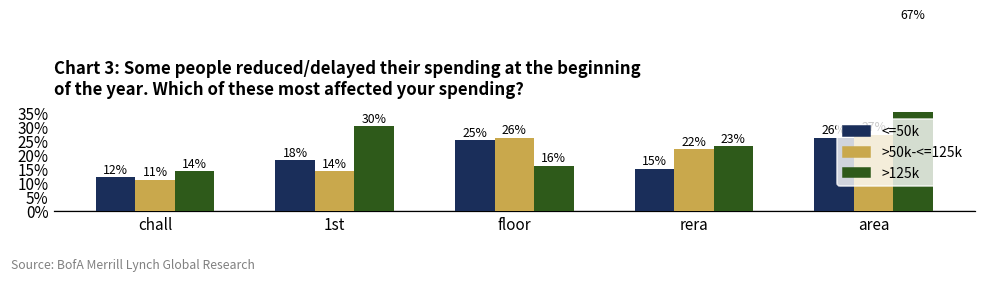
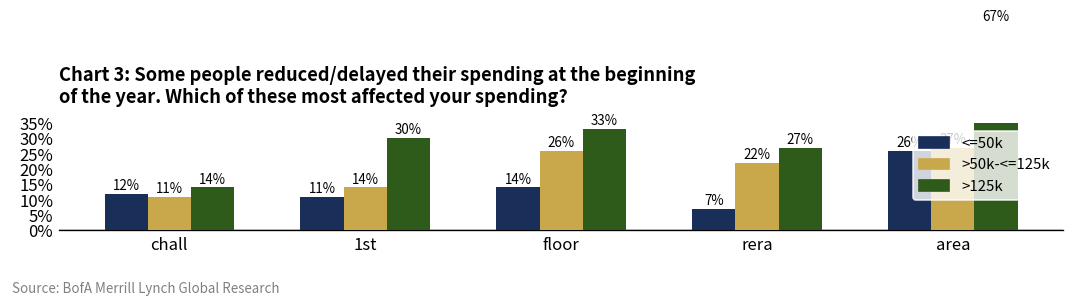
<=50k, 1st: 18% -> 11%
<=50k, floor: 25% -> 14%
>125k, floor: 16% -> 33%
<=50k, rera: 15% -> 7%
>125k, rera: 23% -> 27%
